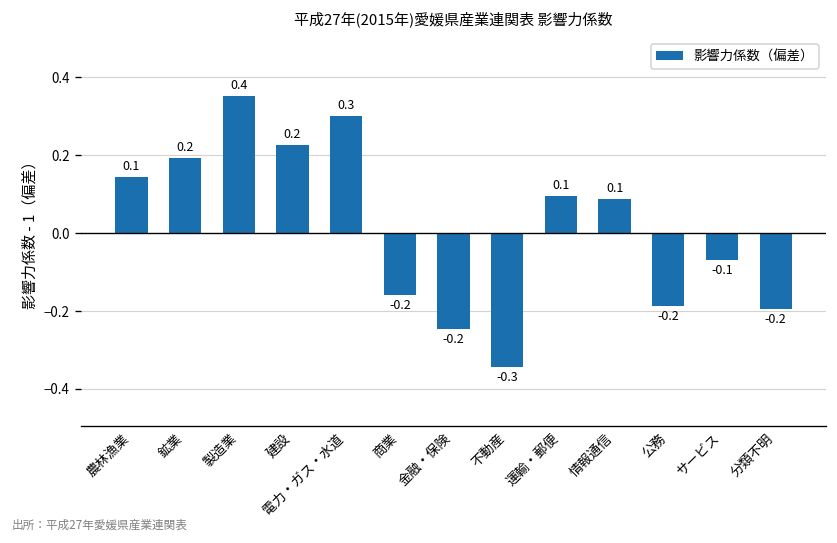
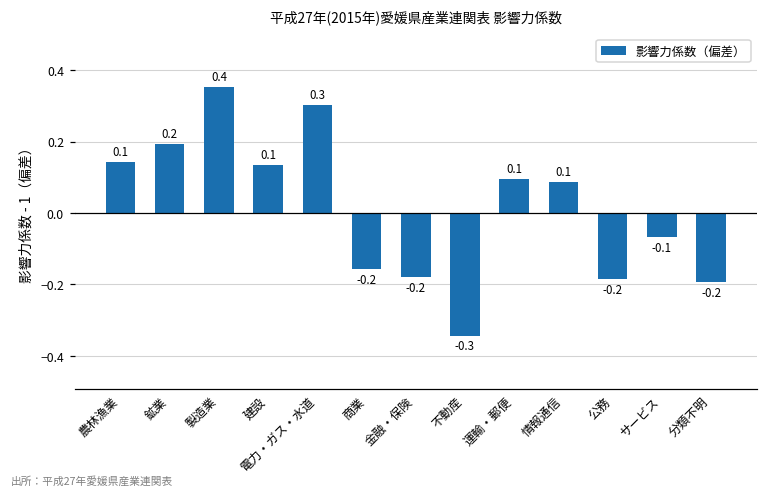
建設: 0.2 -> 0.1
金融・保険: -0.25 -> -0.18
